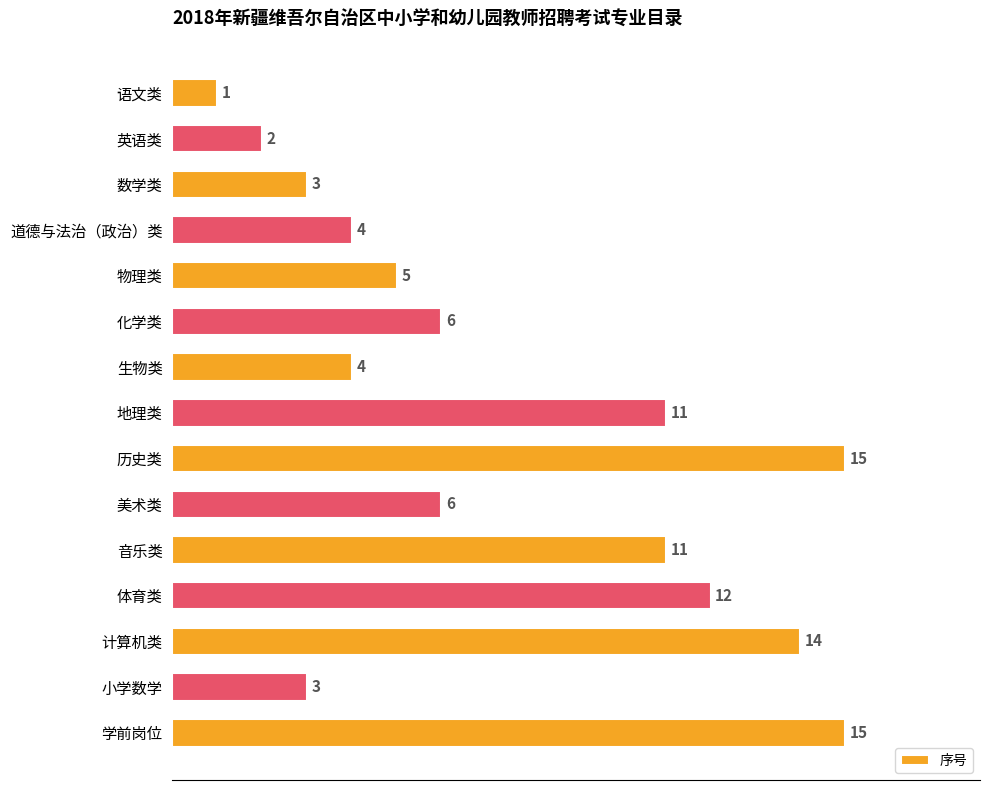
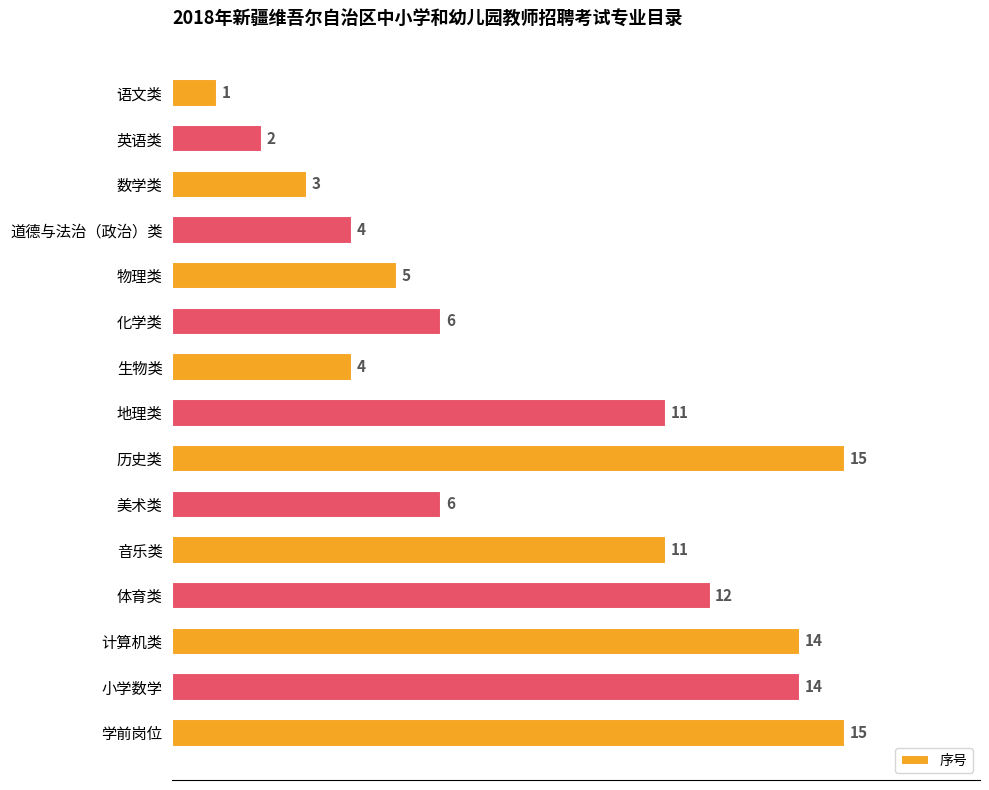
小学数学: 3 -> 14
